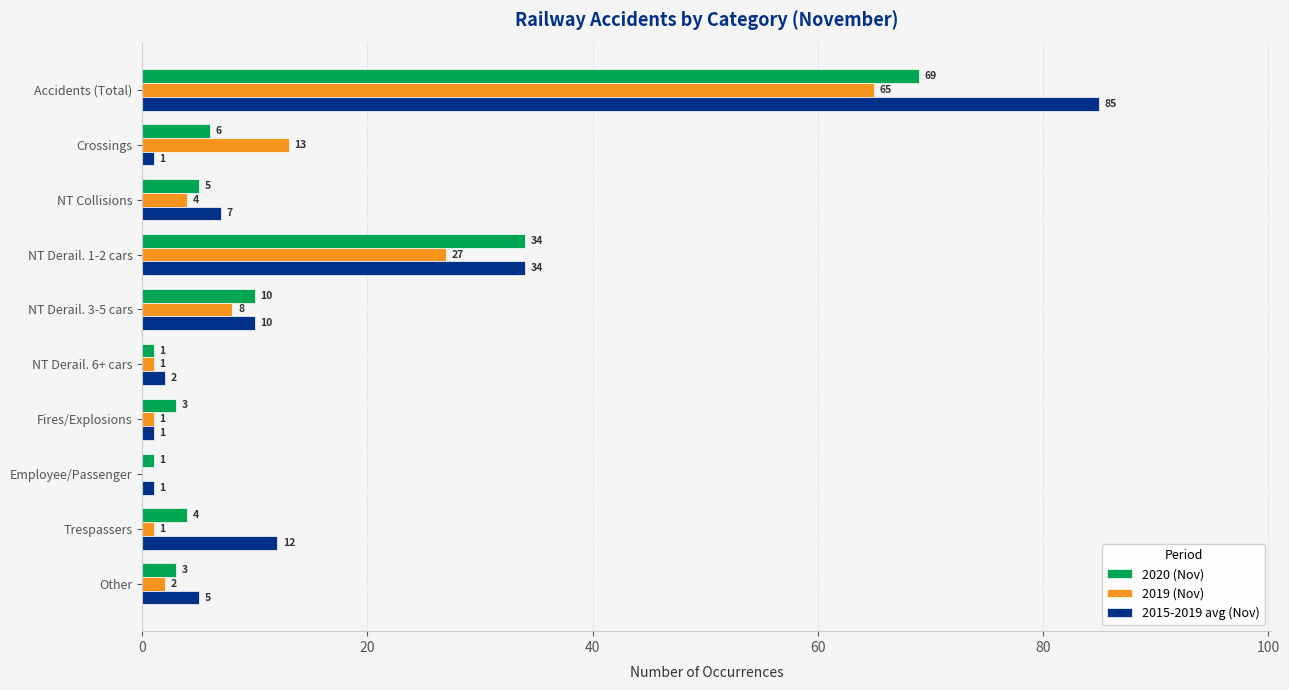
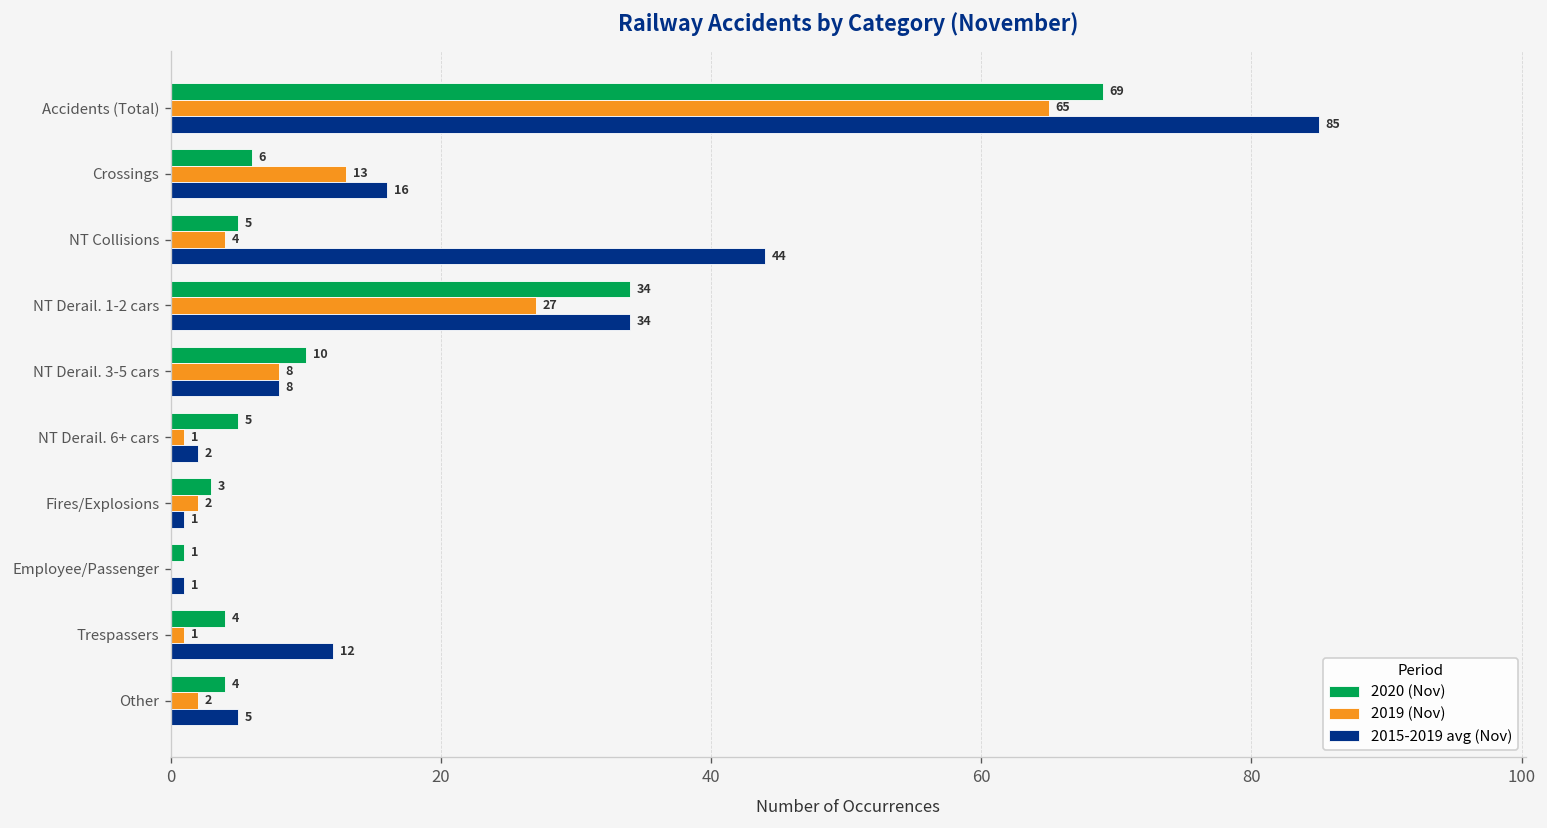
2015-2019 avg (Nov), Crossings: 1 -> 16
2015-2019 avg (Nov), NT Collisions: 7 -> 44
2015-2019 avg (Nov), NT Derail. 3-5 cars: 10 -> 8
2020 (Nov), NT Derail. 6+ cars: 1 -> 5
2019 (Nov), Fires/Explosions: 1 -> 2
2020 (Nov), Other: 3 -> 4
